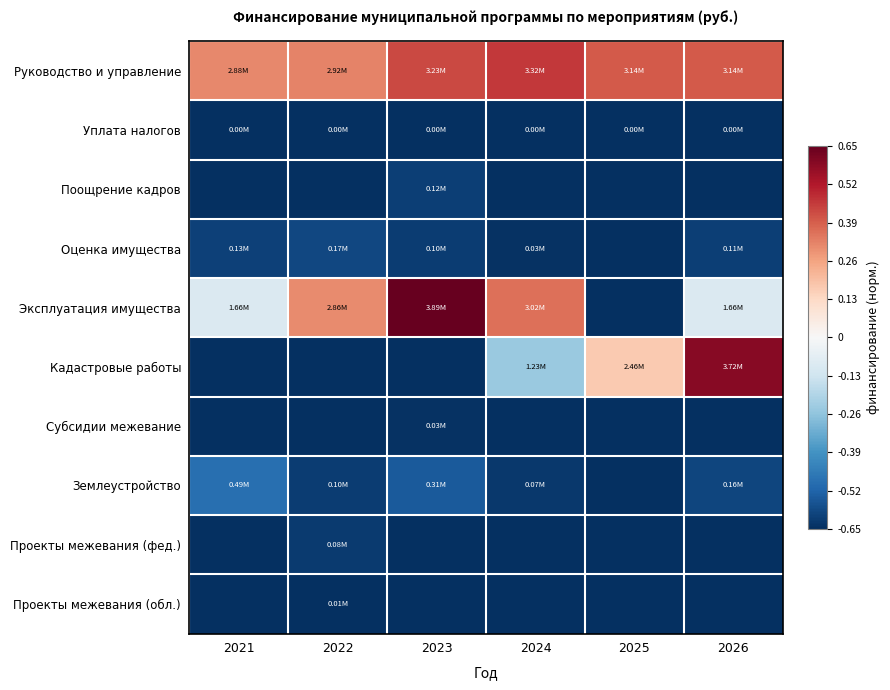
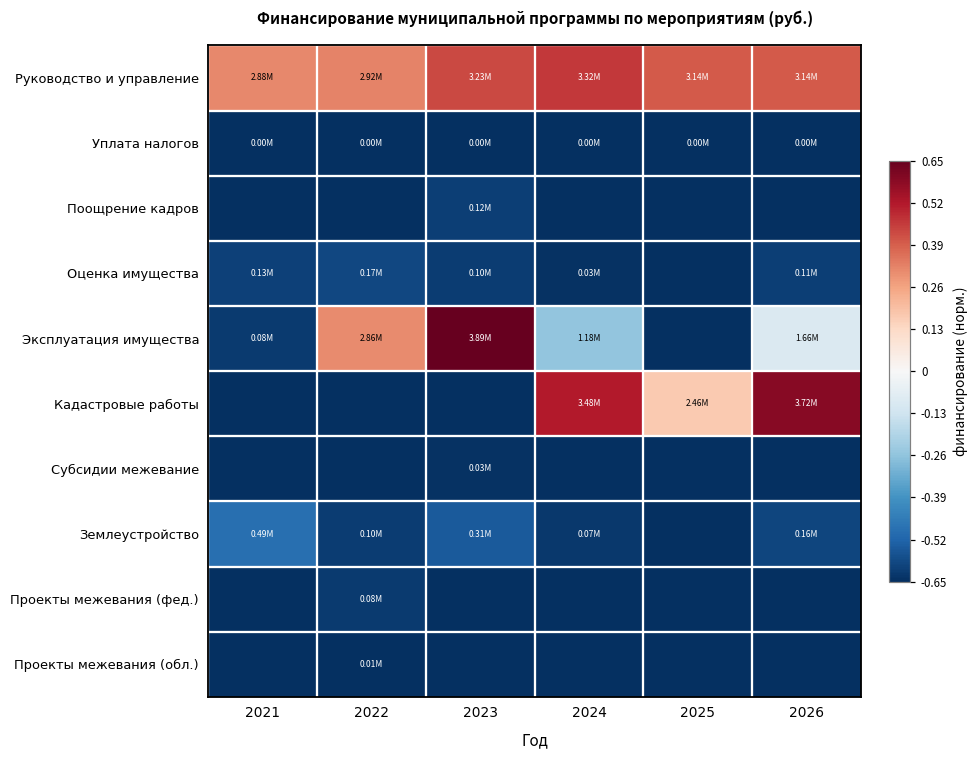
Эксплуатация имущества, 2021: 1.66M -> 0.08M
Эксплуатация имущества, 2024: 3.02M -> 1.18M
Кадастровые работы, 2024: 1.23M -> 3.48M
